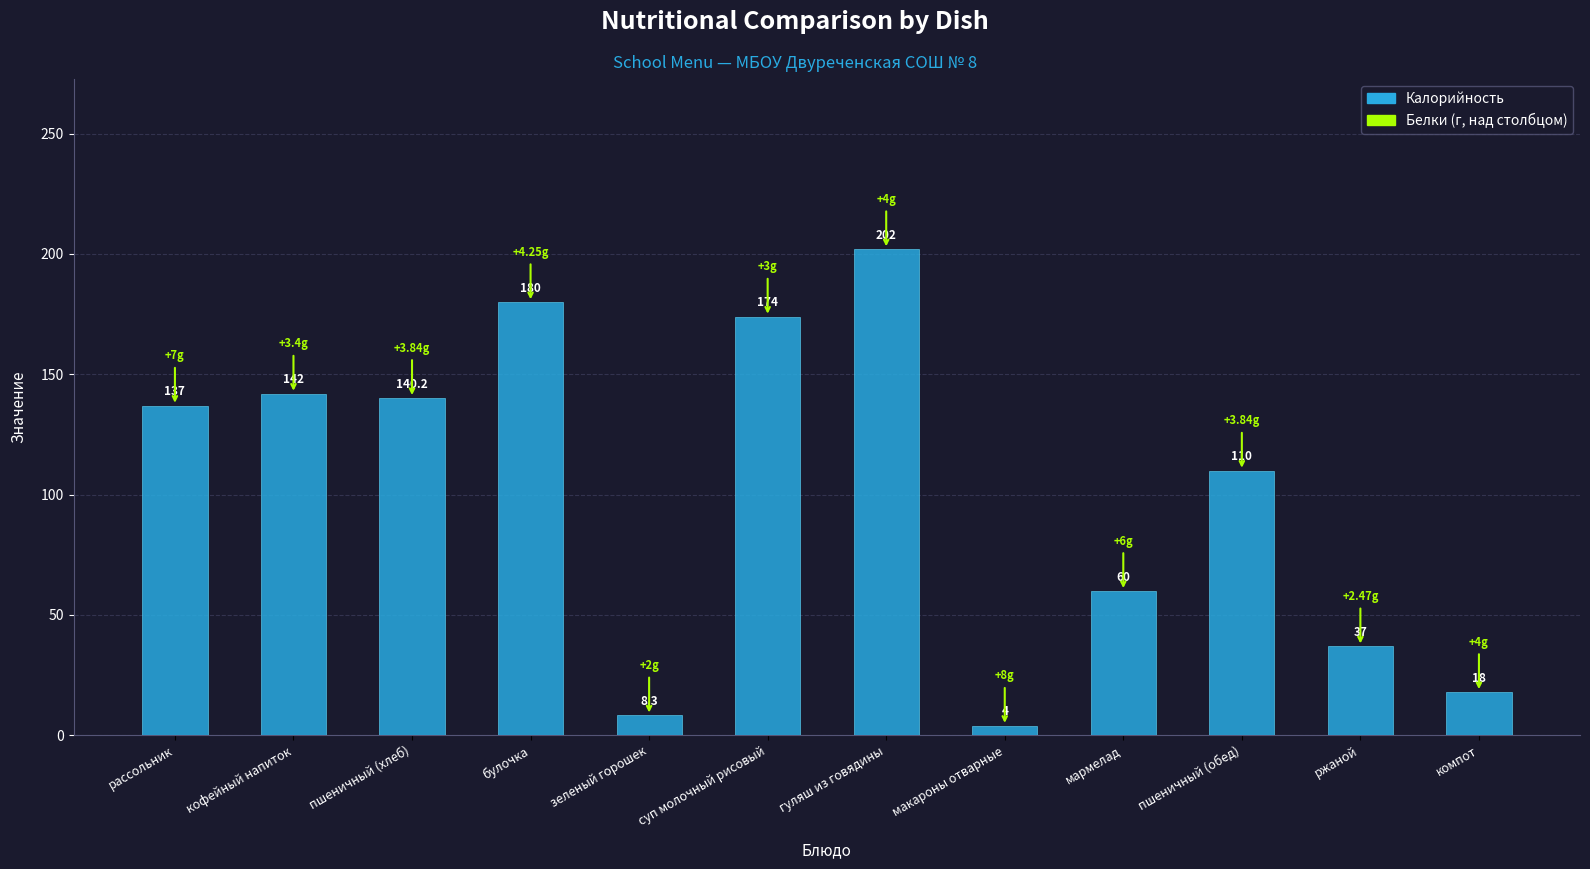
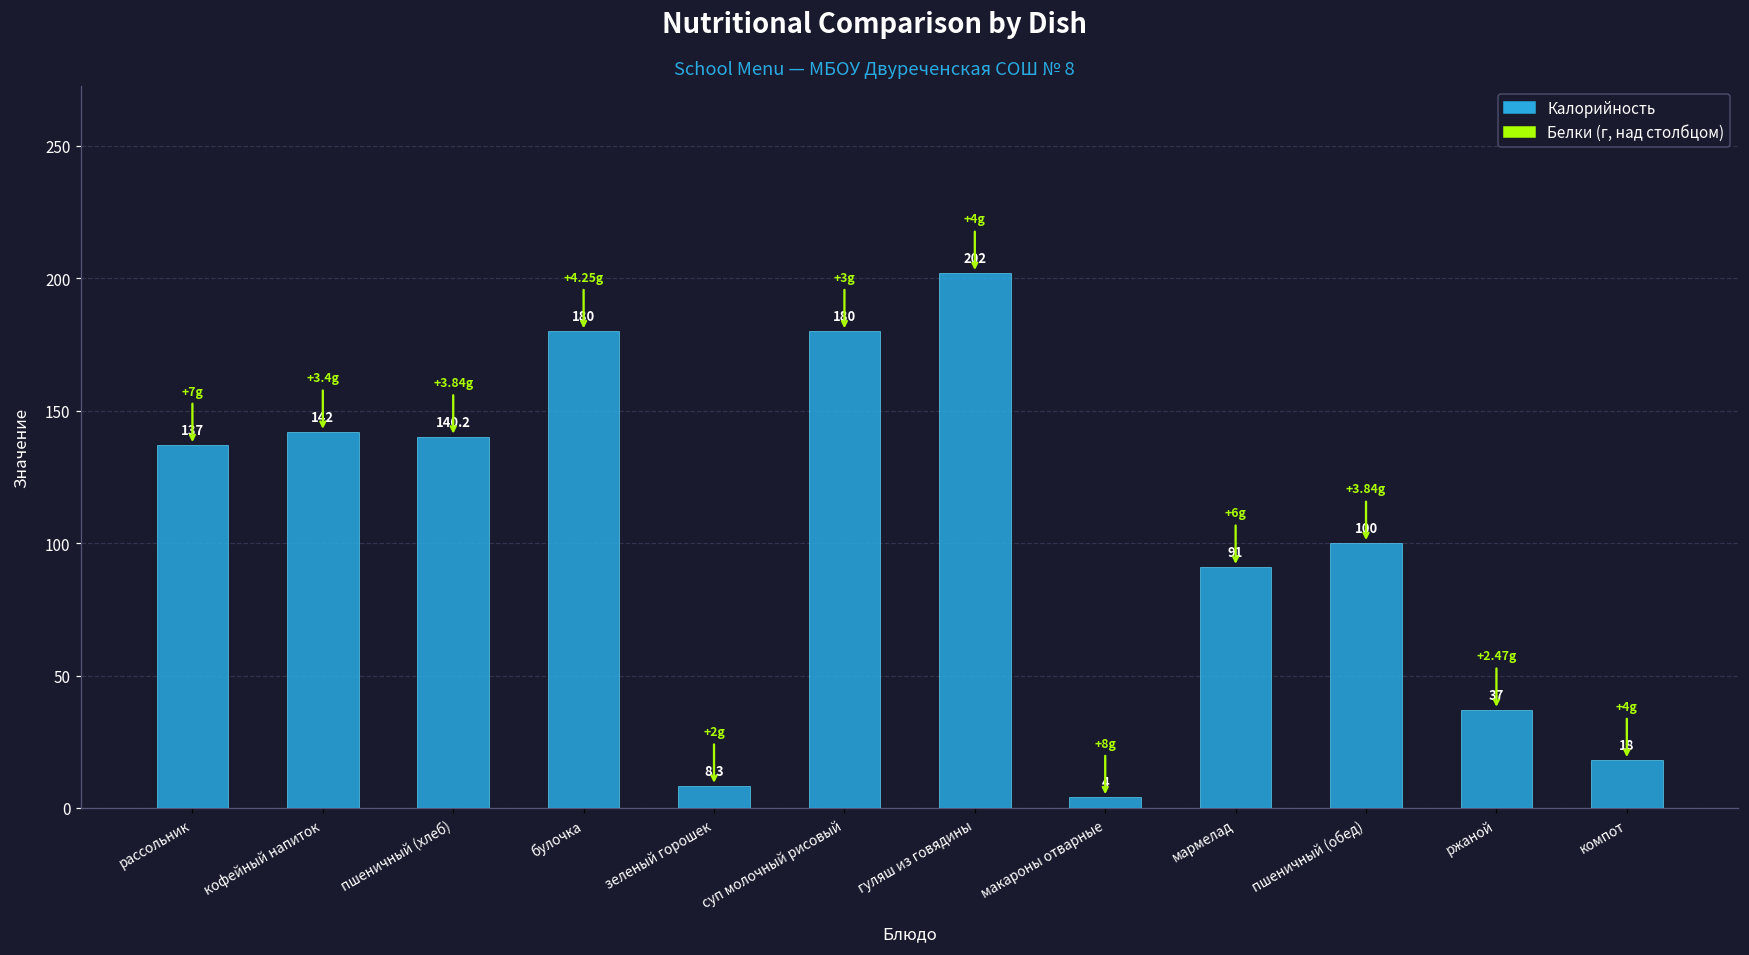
суп молочный рисовый: 174 -> 180
мармелад: 60 -> 91
пшеничный (обед): 110 -> 100
